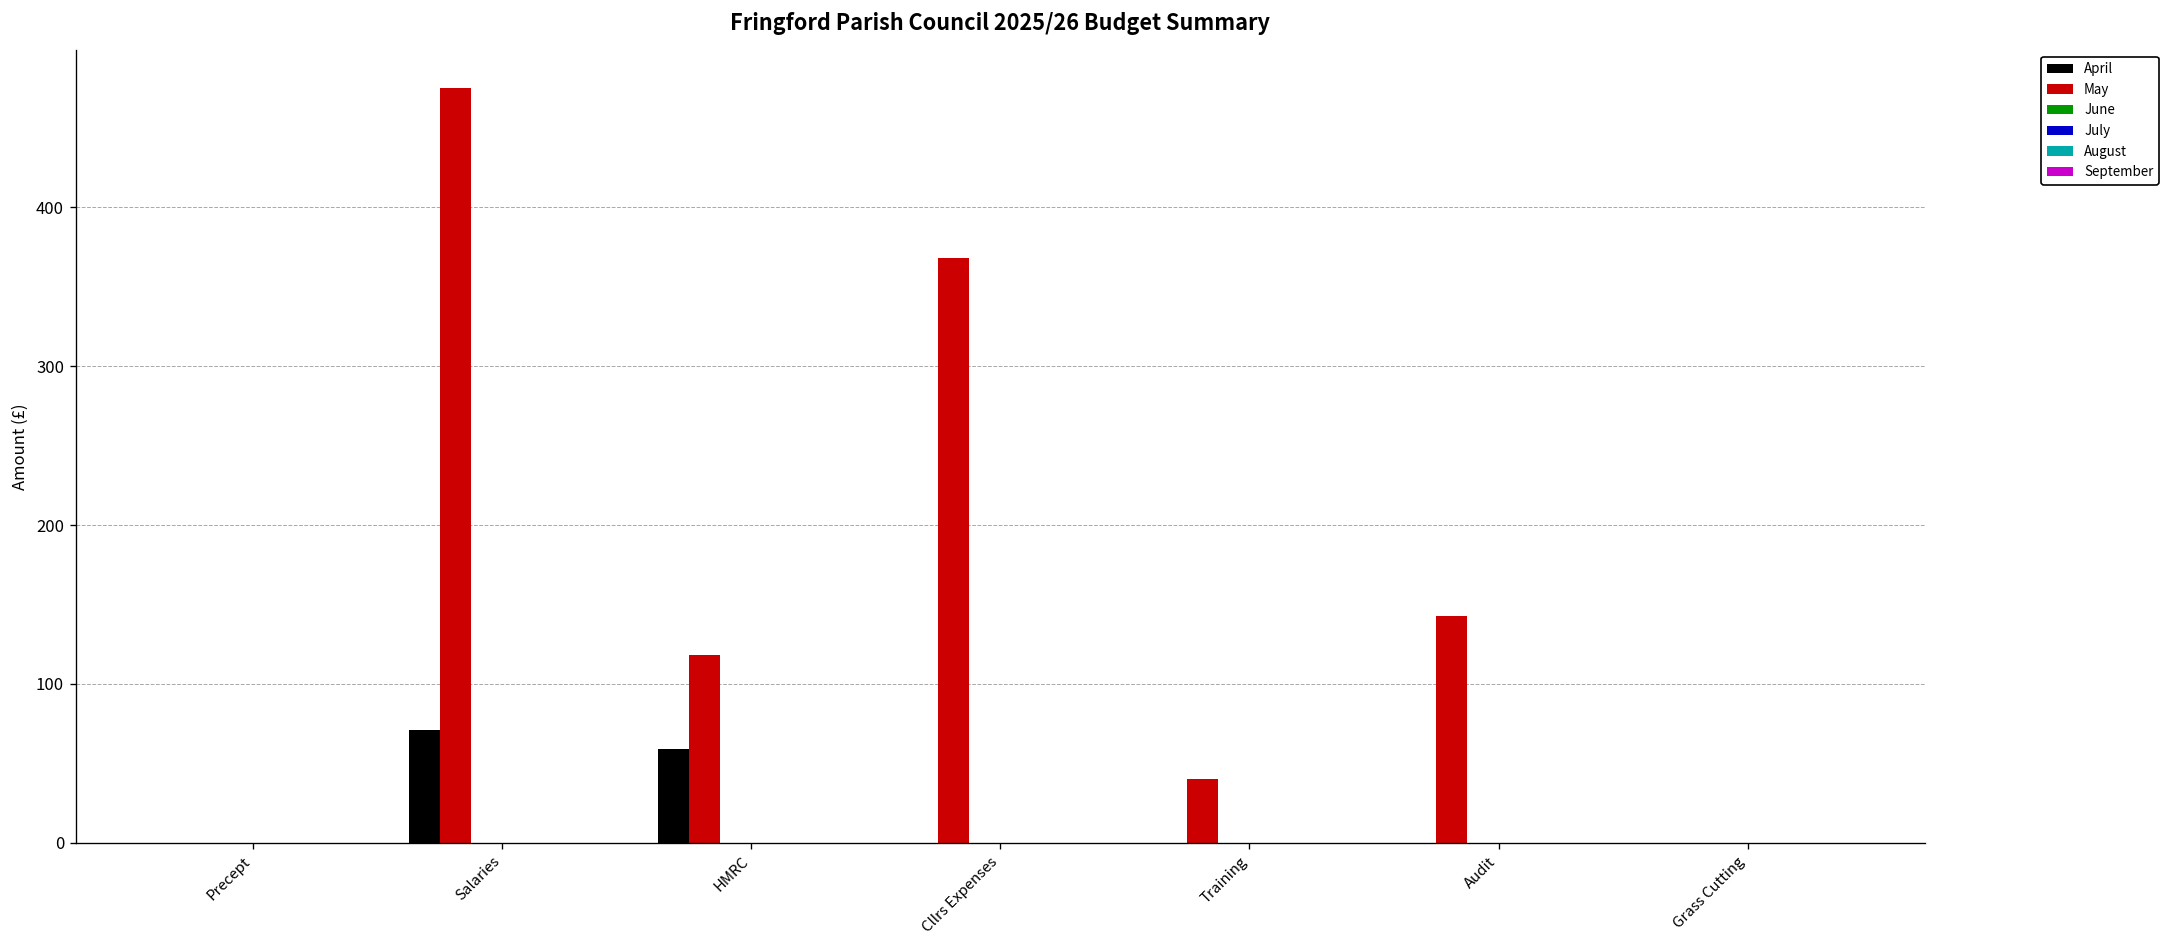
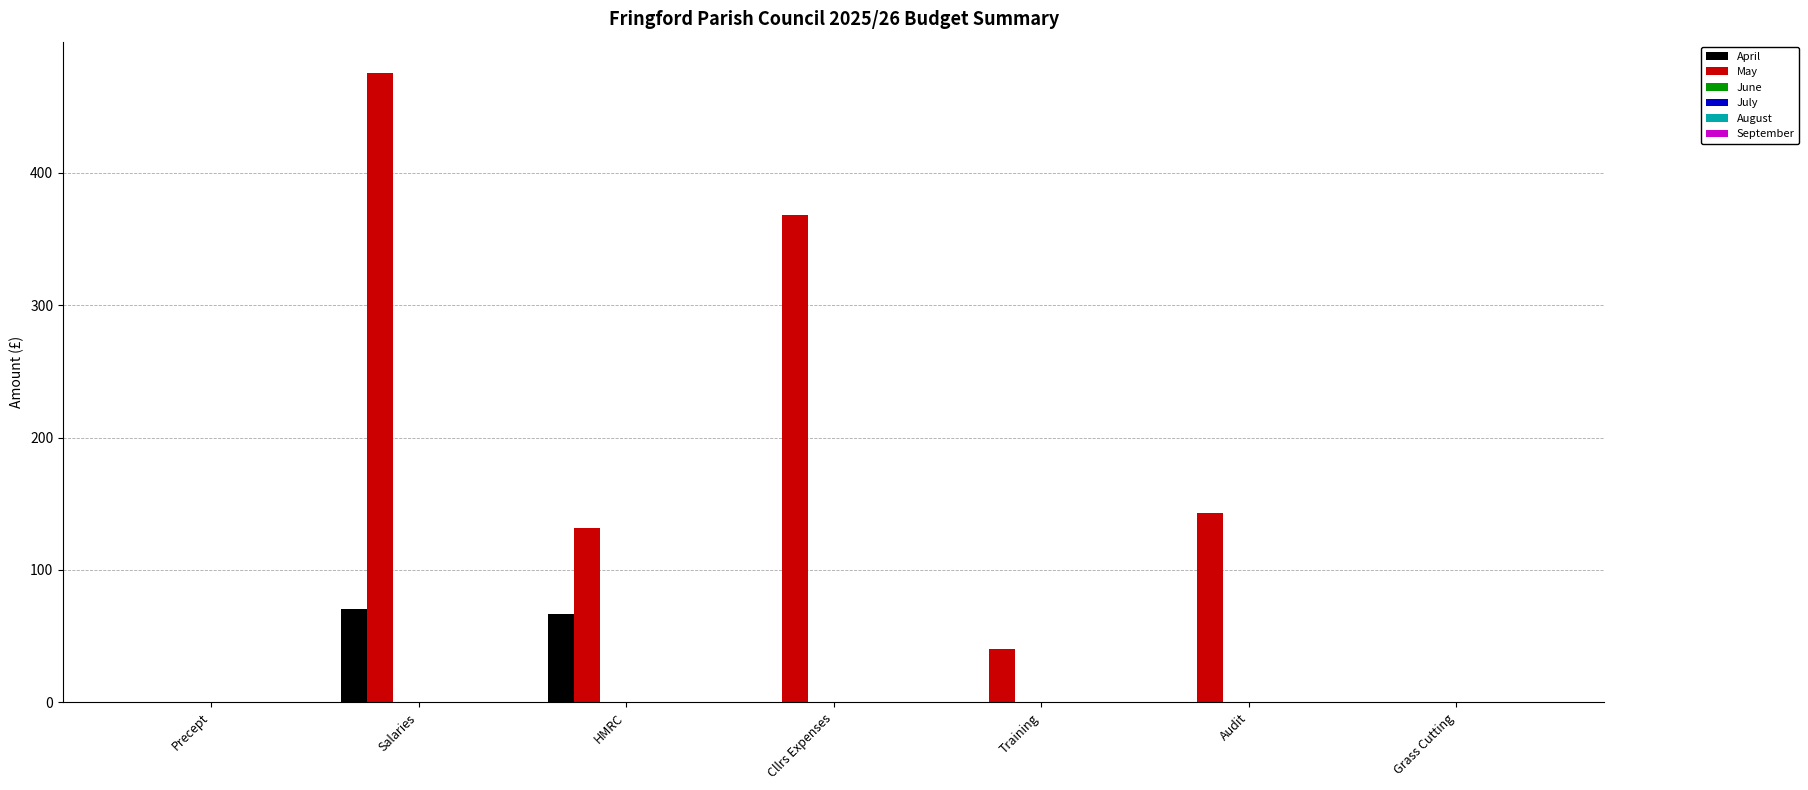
April, HMRC: 59 -> 67
May, HMRC: 118 -> 132
